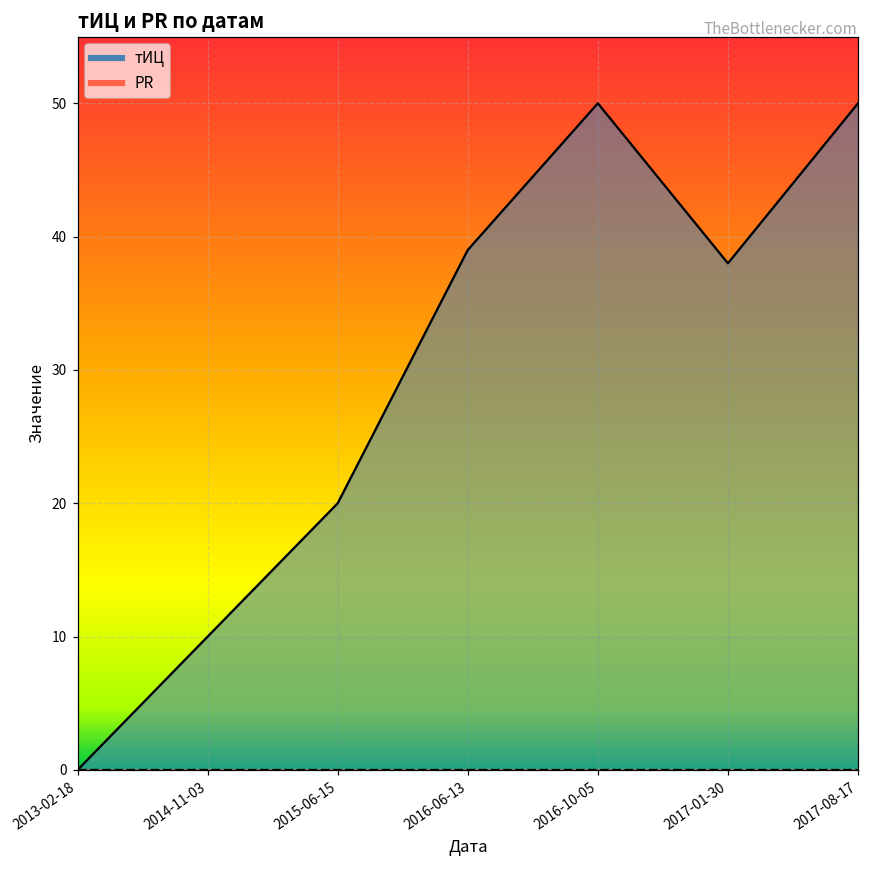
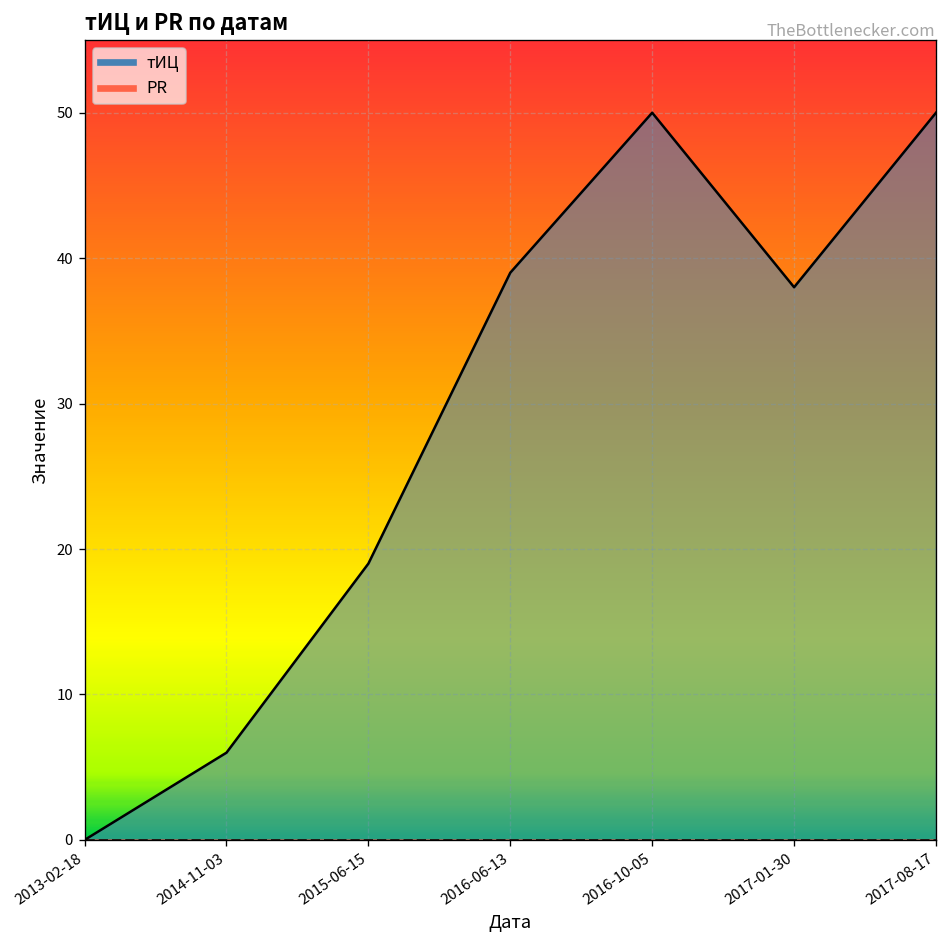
тИЦ, 2014-11-03: 10 -> 6
тИЦ, 2015-06-15: 20 -> 19
